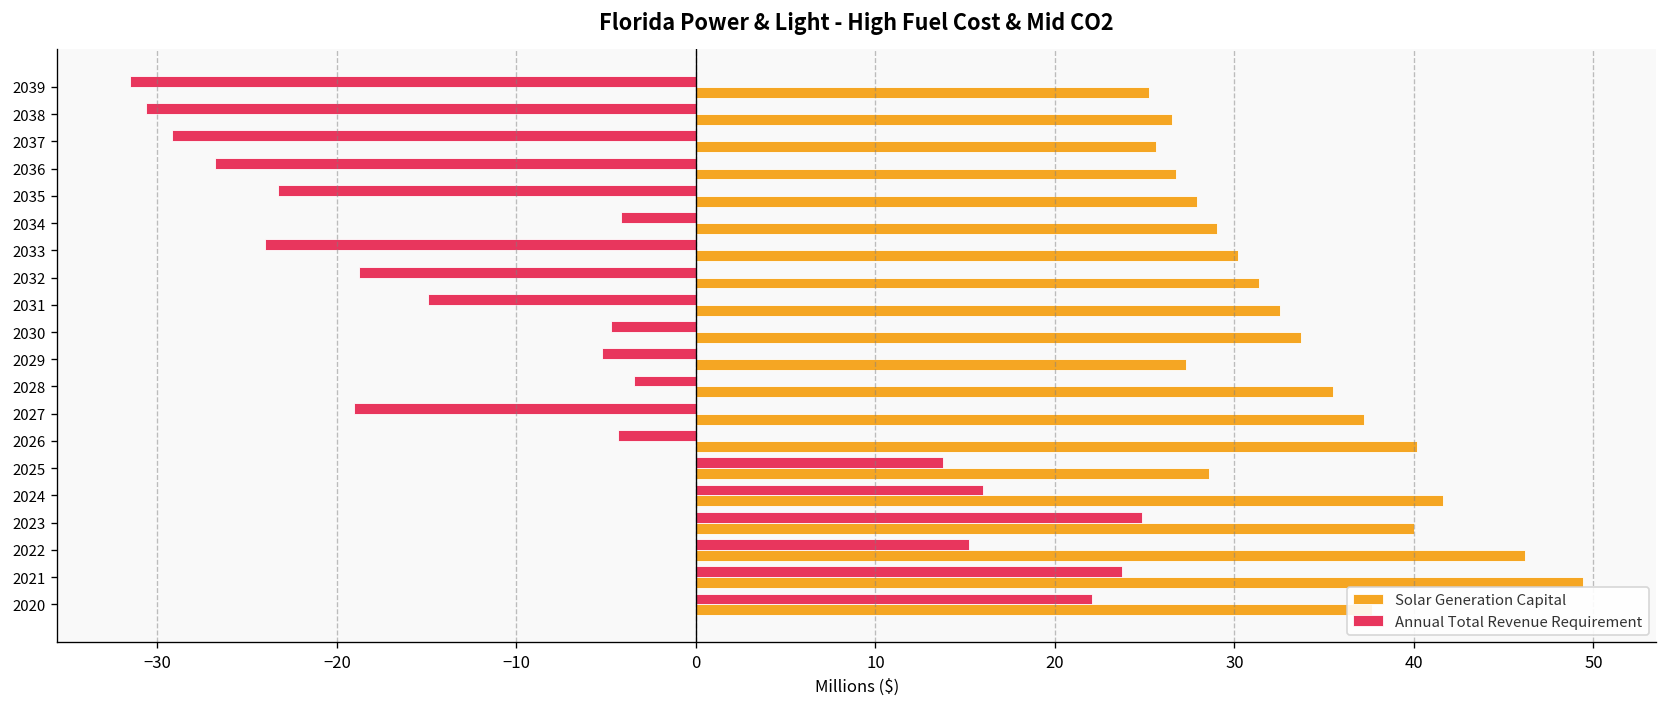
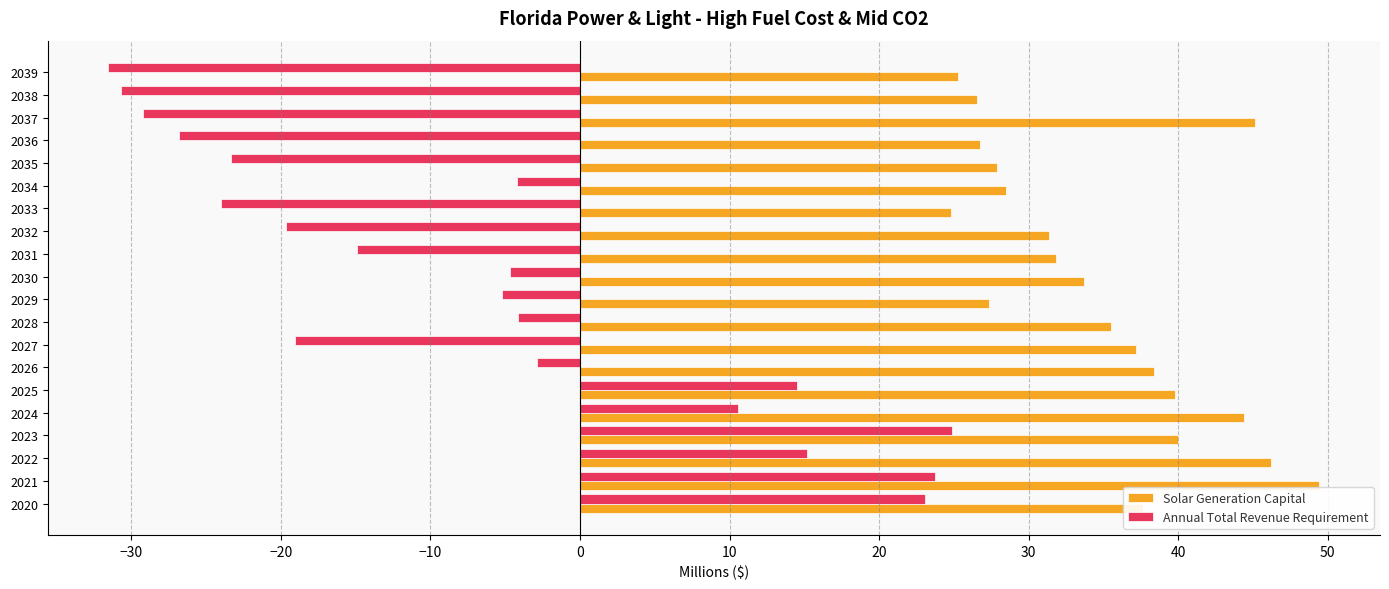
Solar Generation Capital, 2037: 25.7 -> 45.1
Solar Generation Capital, 2034: 29.1 -> 28.5
Solar Generation Capital, 2033: 30.2 -> 24.8
Annual Total Revenue Requirement, 2032: -18.8 -> -19.7
Solar Generation Capital, 2031: 32.5 -> 31.8
Annual Total Revenue Requirement, 2028: -3.4 -> -4.2
Annual Total Revenue Requirement, 2026: -4.4 -> -2.8
Solar Generation Capital, 2026: 40.2 -> 38.4
Annual Total Revenue Requirement, 2025: 13.8 -> 14.5
Solar Generation Capital, 2025: 28.6 -> 39.8
Annual Total Revenue Requirement, 2024: 16.0 -> 10.6
Solar Generation Capital, 2024: 41.6 -> 44.4
Annual Total Revenue Requirement, 2020: 22.0 -> 23.1
